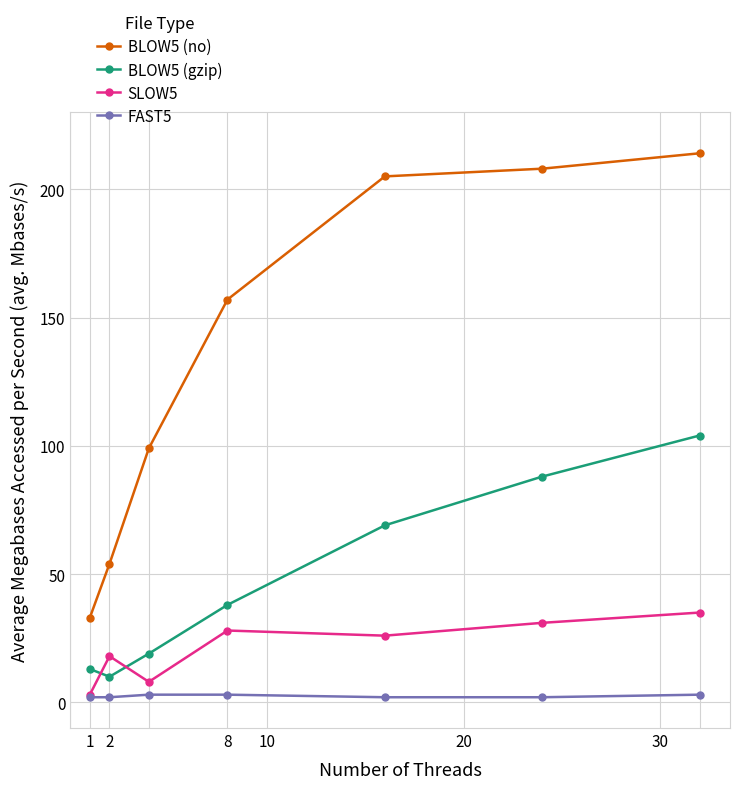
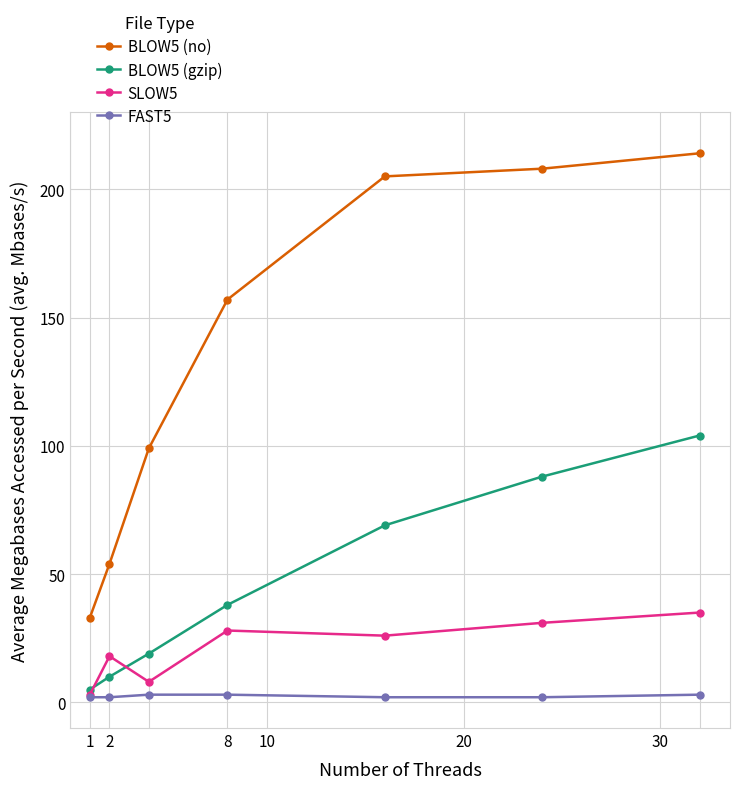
BLOW5 (gzip), 1: 13 -> 5
